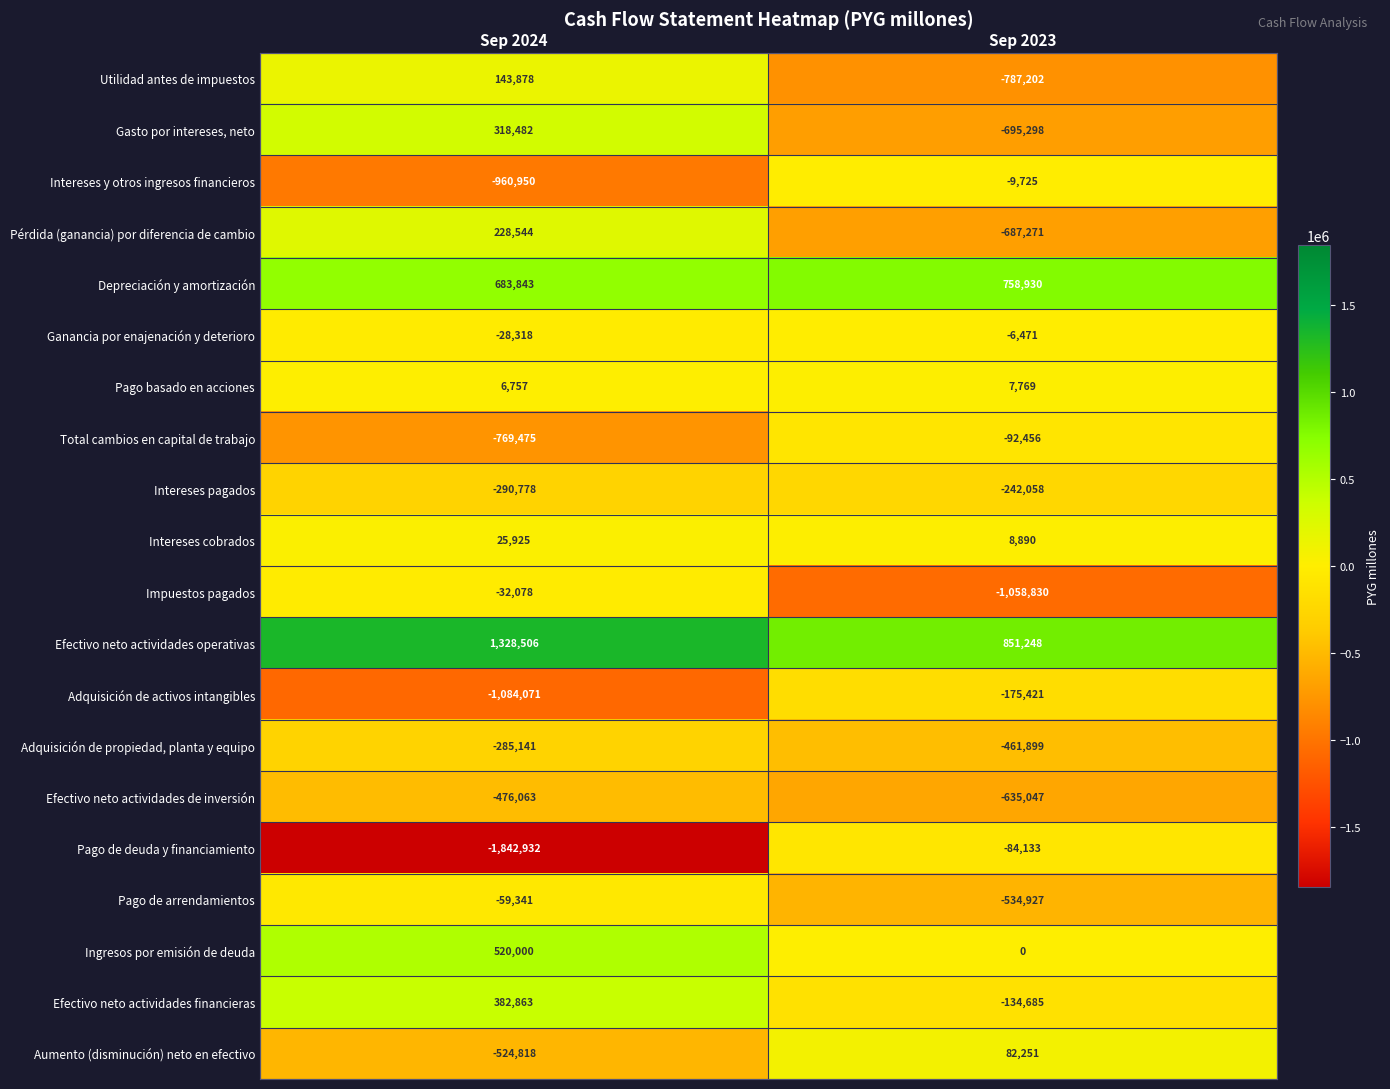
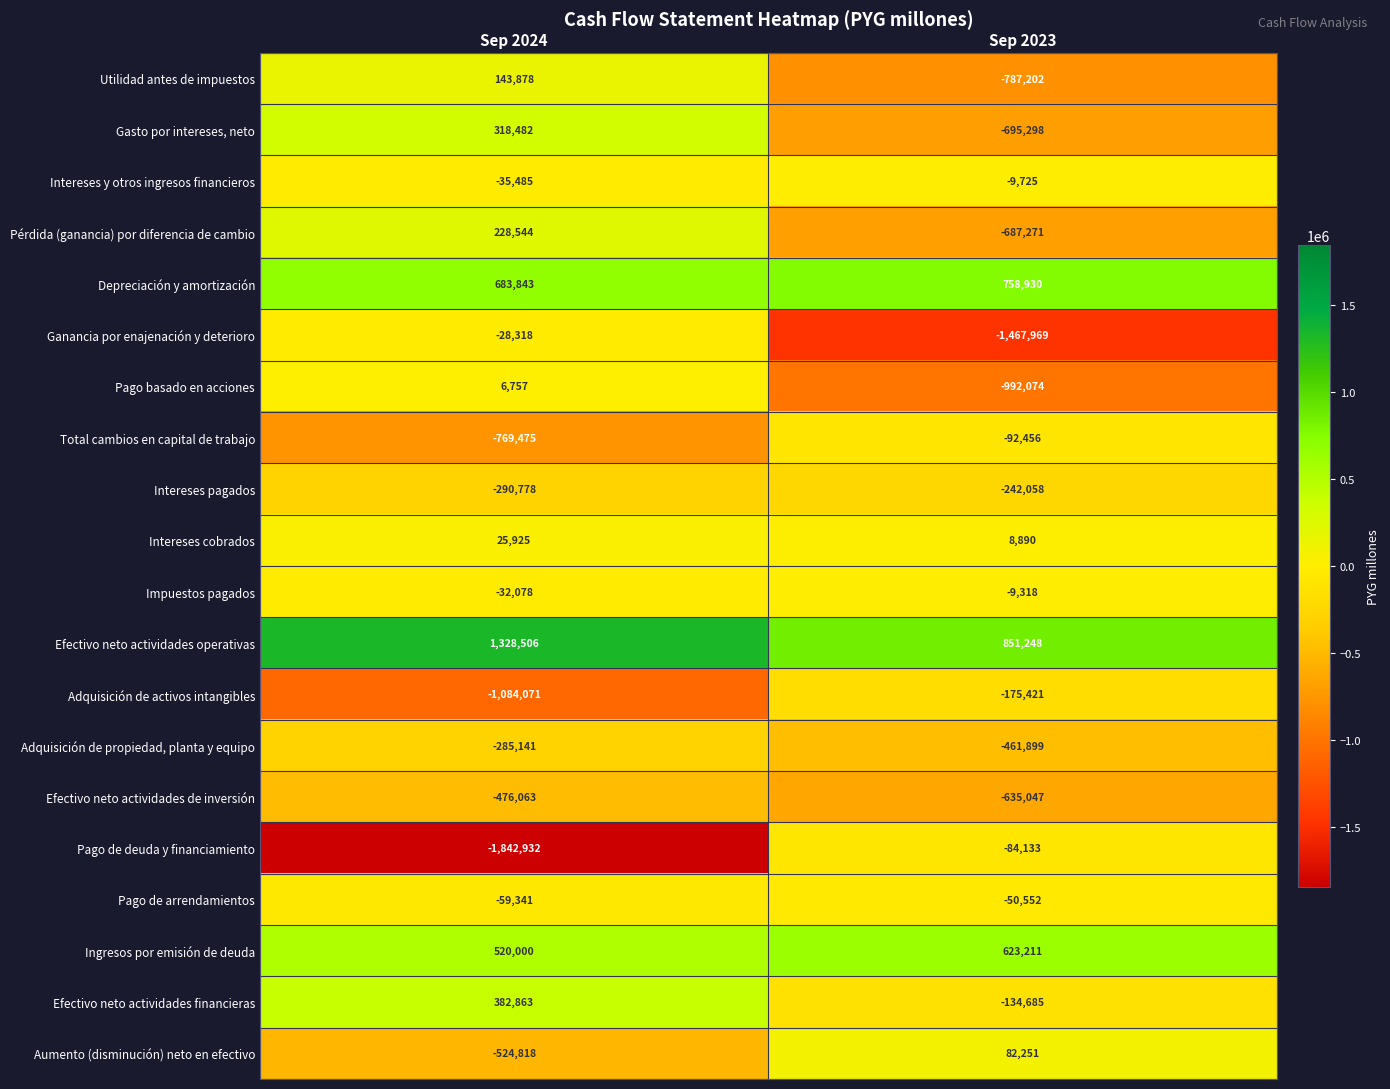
Intereses y otros ingresos financieros, Sep 2024: -960,950 -> -35,485
Ganancia por enajenación y deterioro, Sep 2023: -6,471 -> -1,467,969
Pago basado en acciones, Sep 2023: 7,769 -> -992,074
Impuestos pagados, Sep 2023: -1,058,830 -> -9,318
Pago de arrendamientos, Sep 2023: -534,927 -> -50,552
Ingresos por emisión de deuda, Sep 2023: 0 -> 623,211
